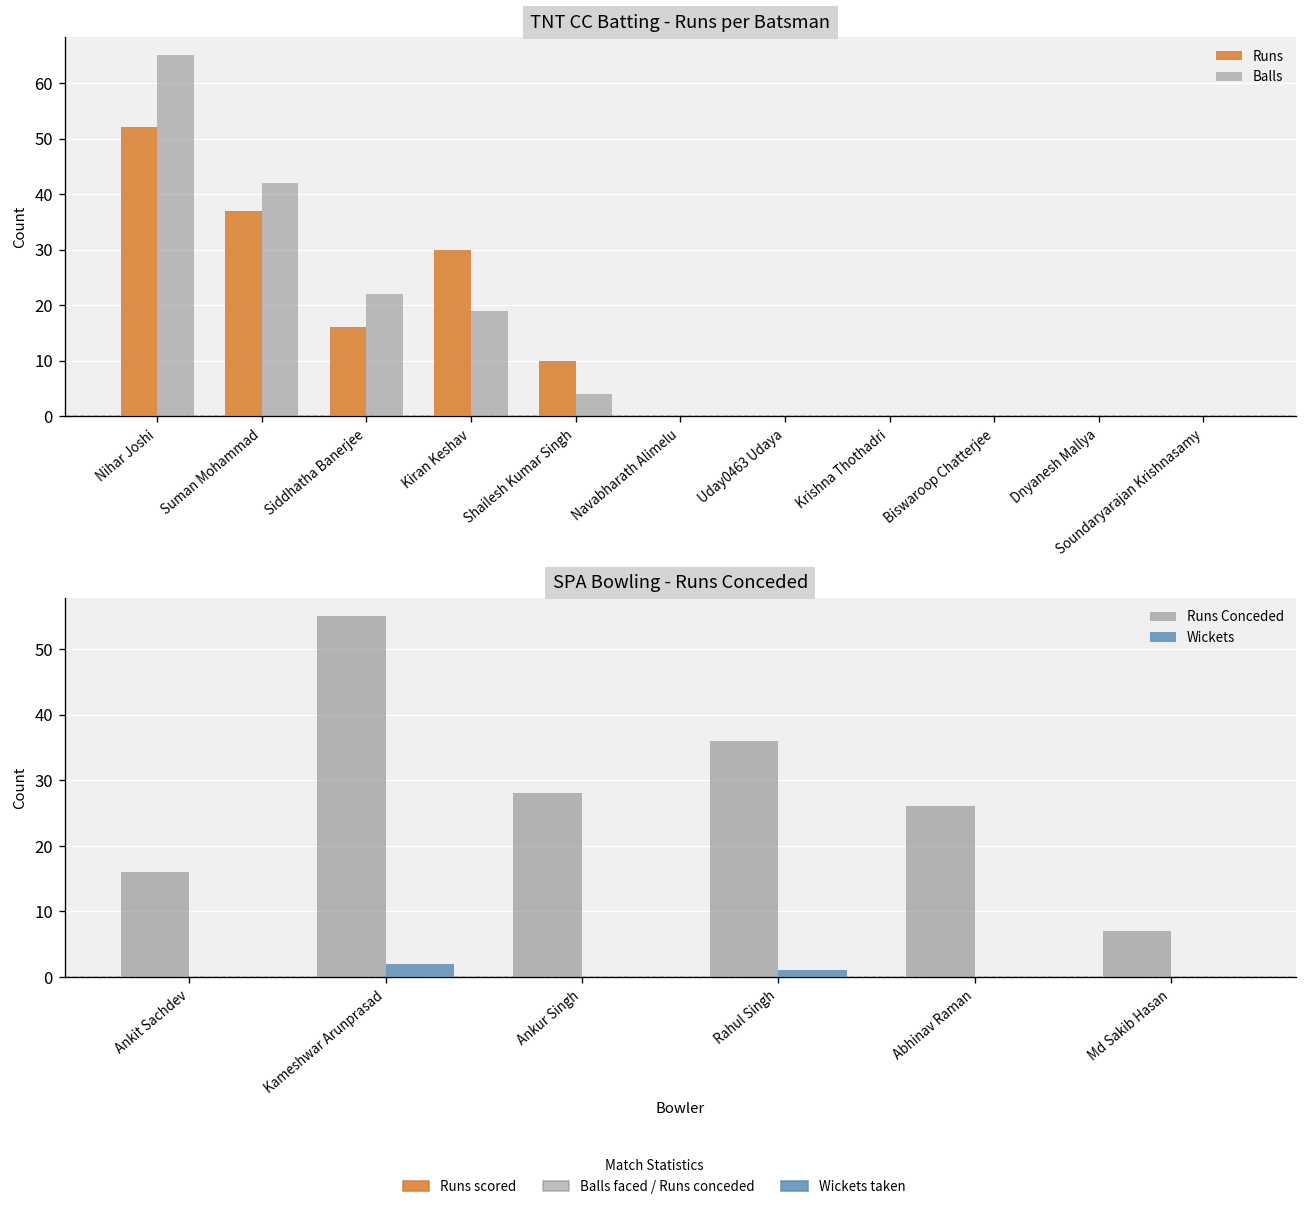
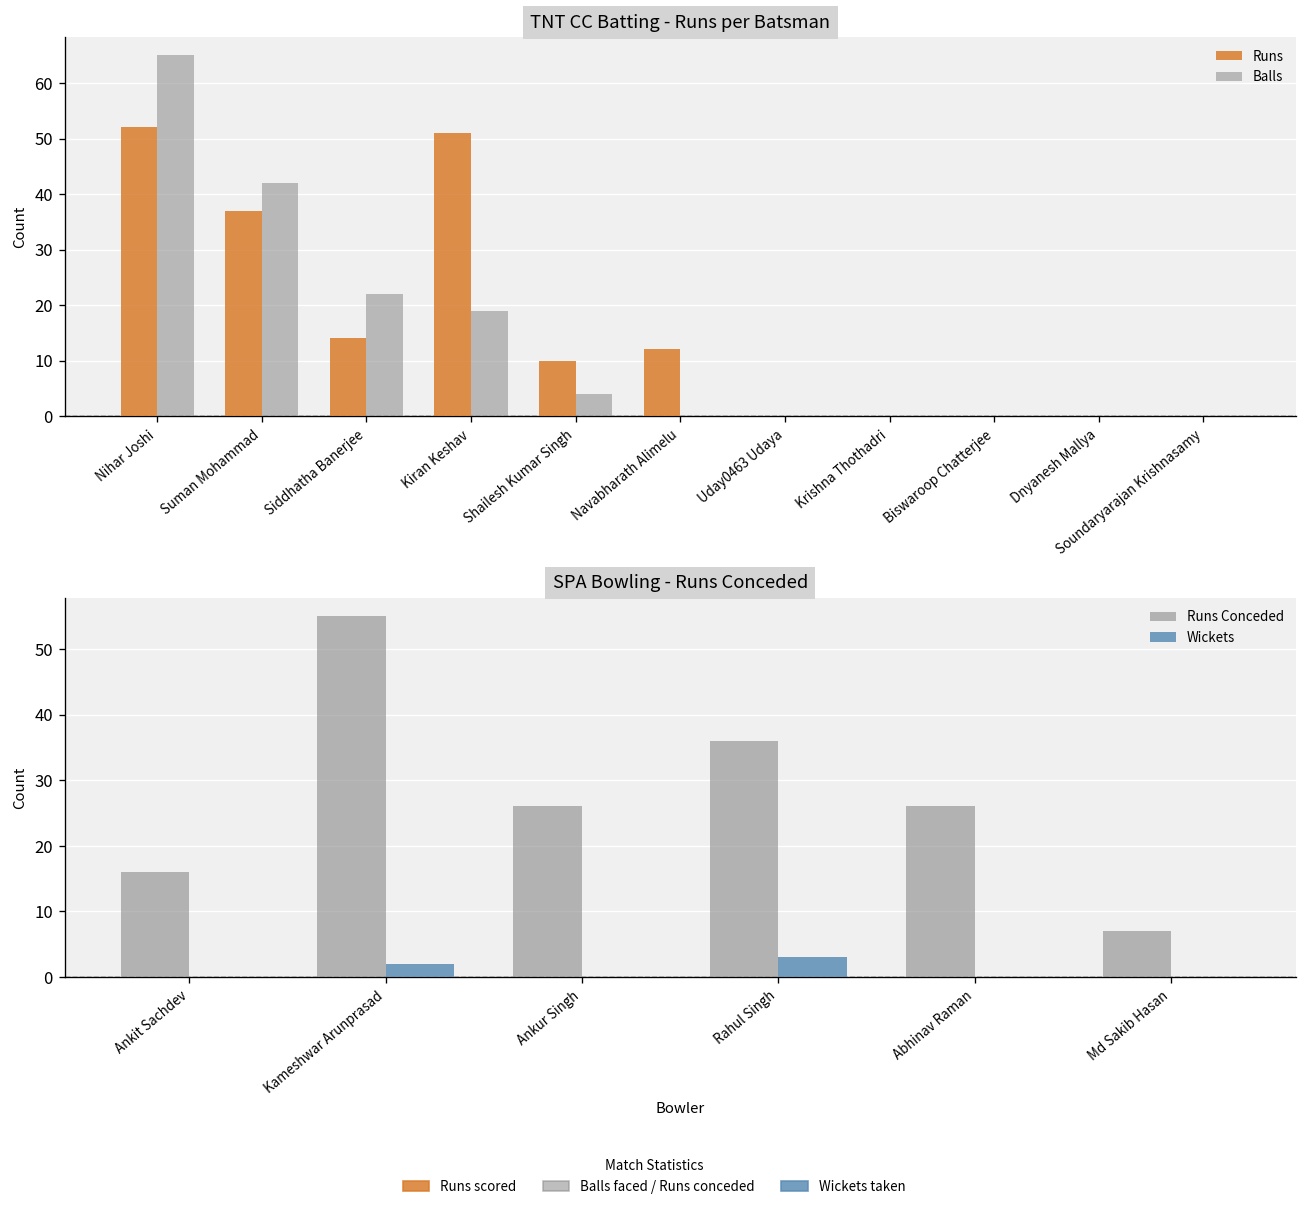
TNT CC Batting - Runs per Batsman, Runs, Siddhatha Banerjee: 16 -> 14
TNT CC Batting - Runs per Batsman, Runs, Kiran Keshav: 30 -> 51
TNT CC Batting - Runs per Batsman, Runs, Navabharath Alimelu: 0 -> 12
SPA Bowling - Runs Conceded, Runs Conceded, Ankur Singh: 28 -> 26
SPA Bowling - Runs Conceded, Wickets, Rahul Singh: 1 -> 3
